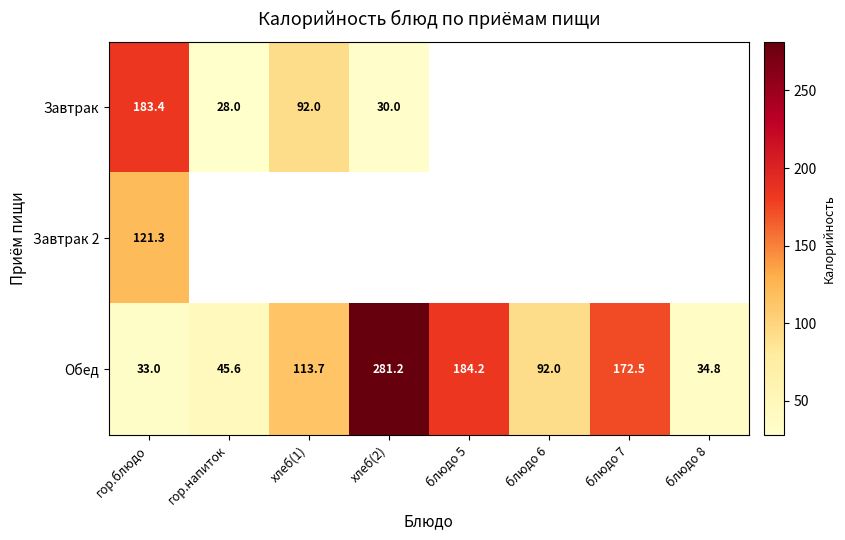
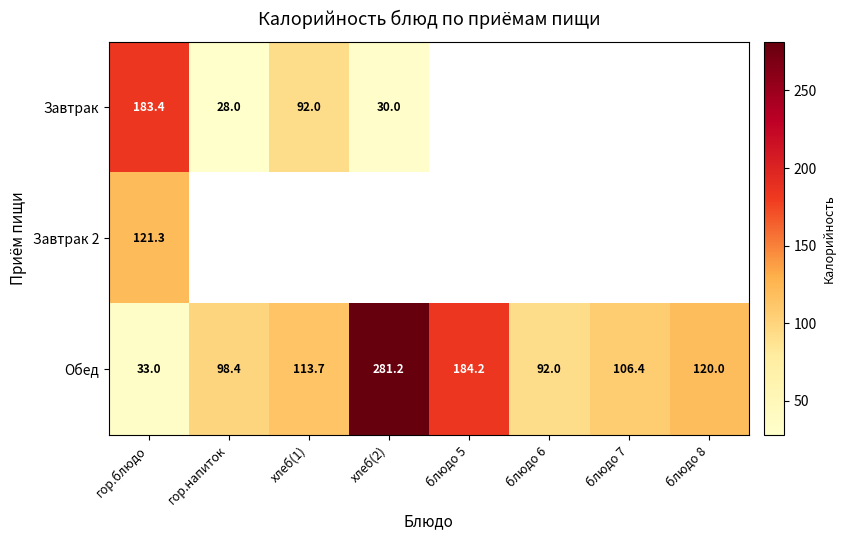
Обед, гор.напиток: 45.6 -> 98.4
Обед, блюдо 7: 172.5 -> 106.4
Обед, блюдо 8: 34.8 -> 120.0
